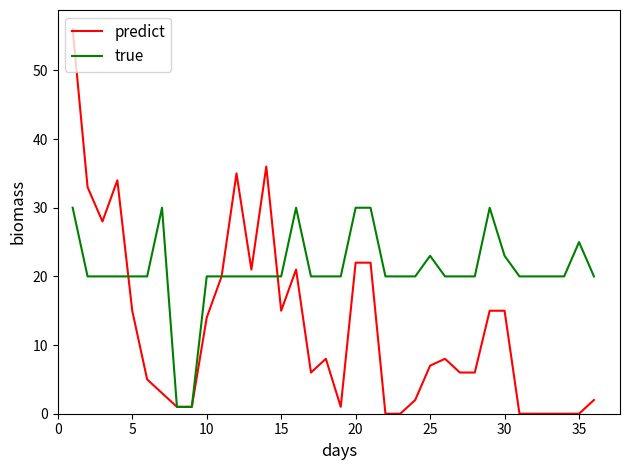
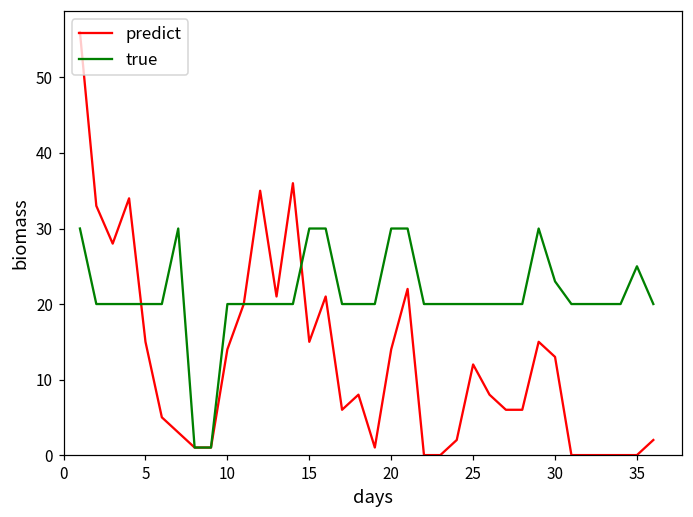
true, 15: 20 -> 30
predict, 20: 22 -> 14
predict, 25: 7 -> 12
true, 25: 23 -> 20
predict, 30: 15 -> 13
